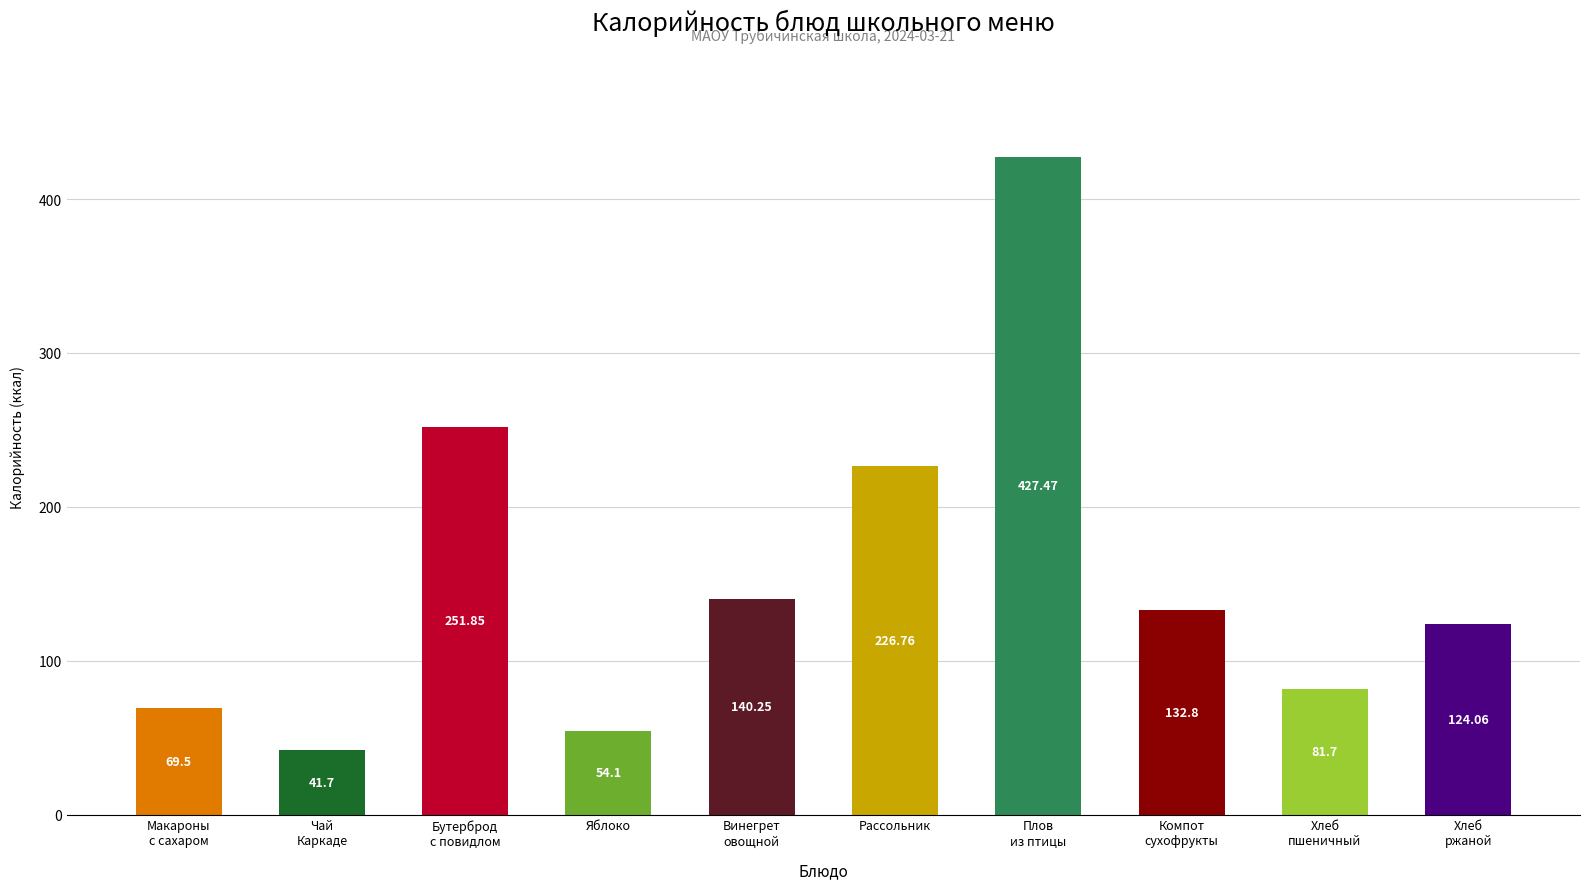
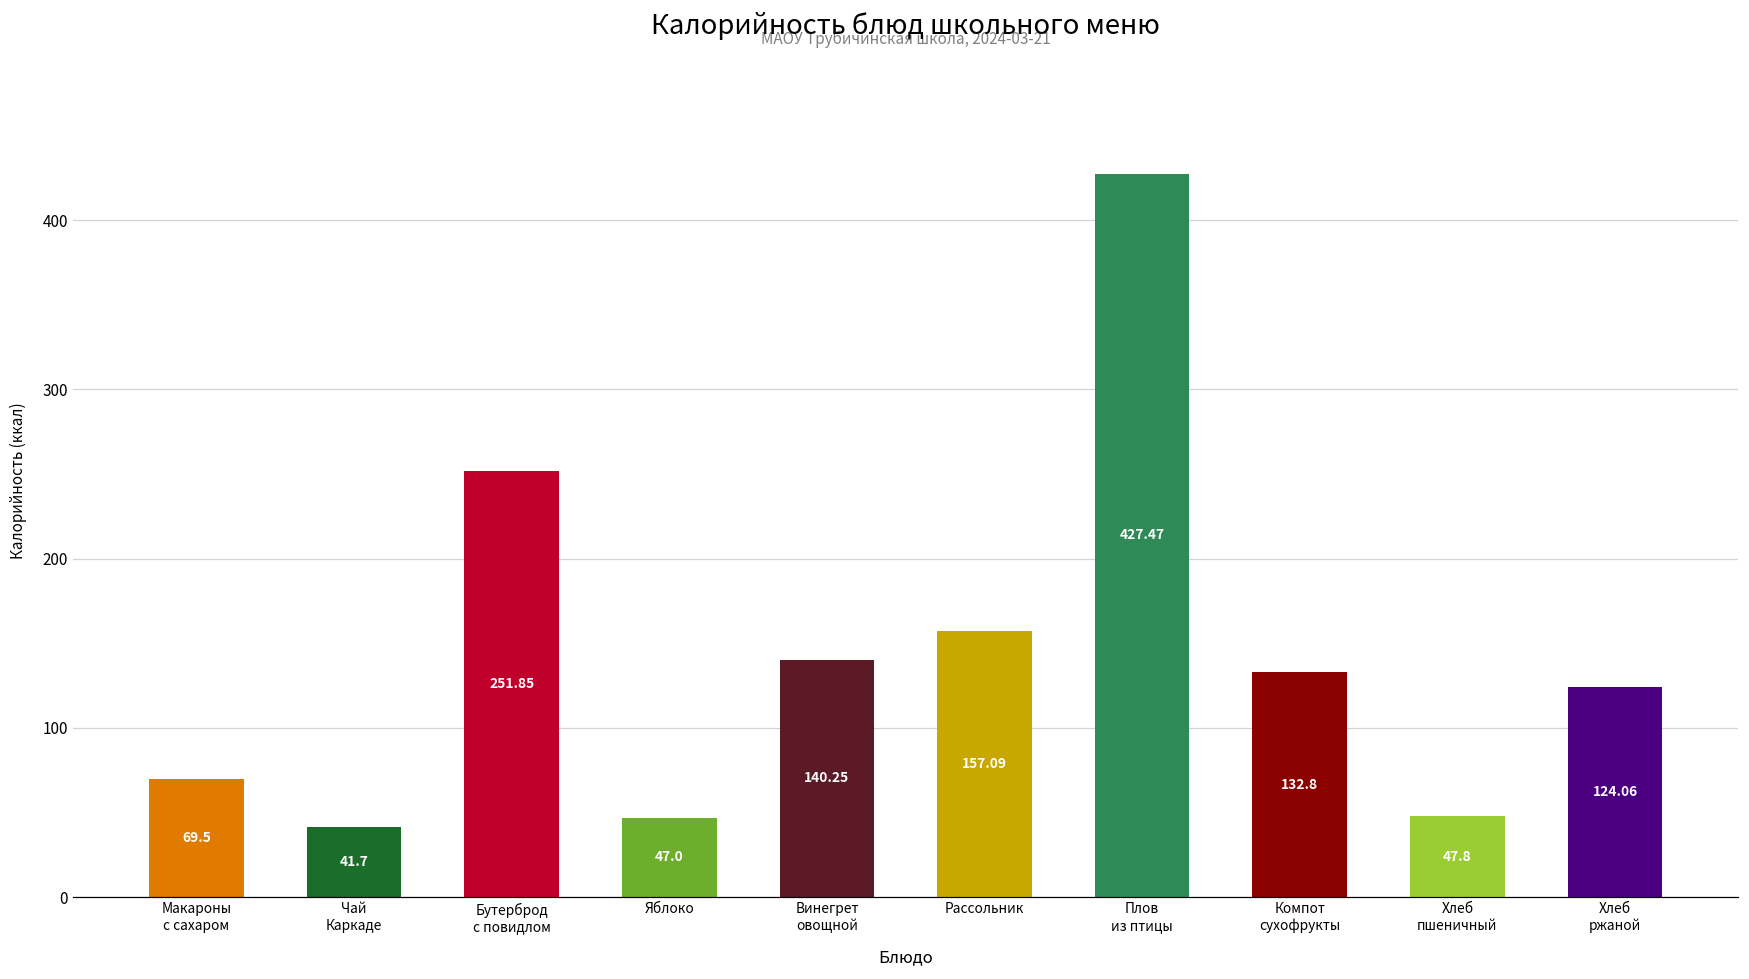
Яблоко: 54.1 -> 47.0
Рассольник: 226.76 -> 157.09
Хлеб пшеничный: 81.7 -> 47.8
